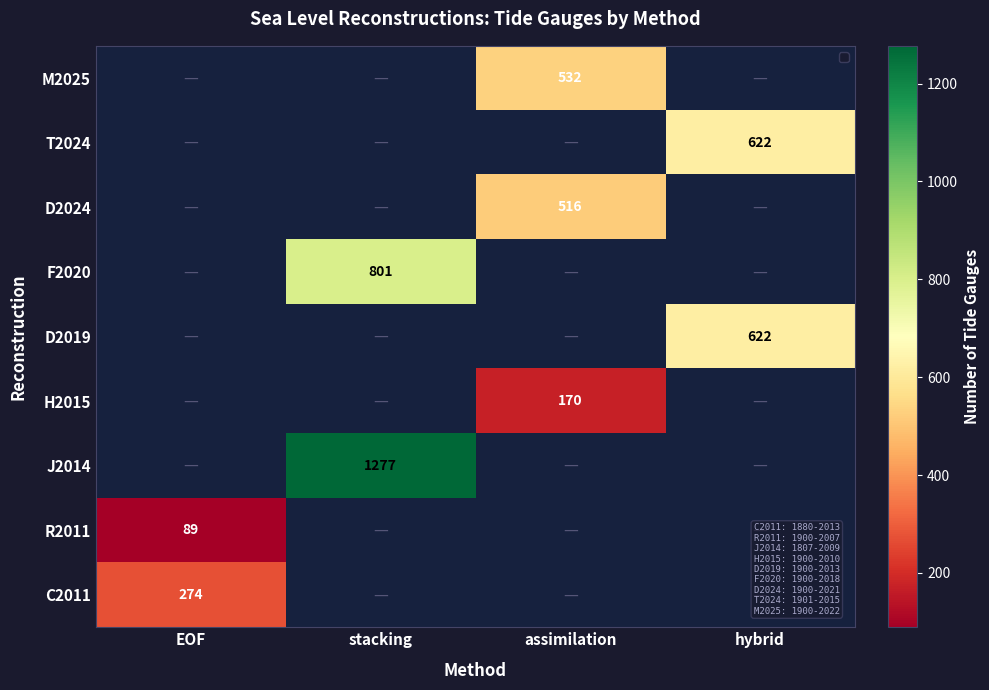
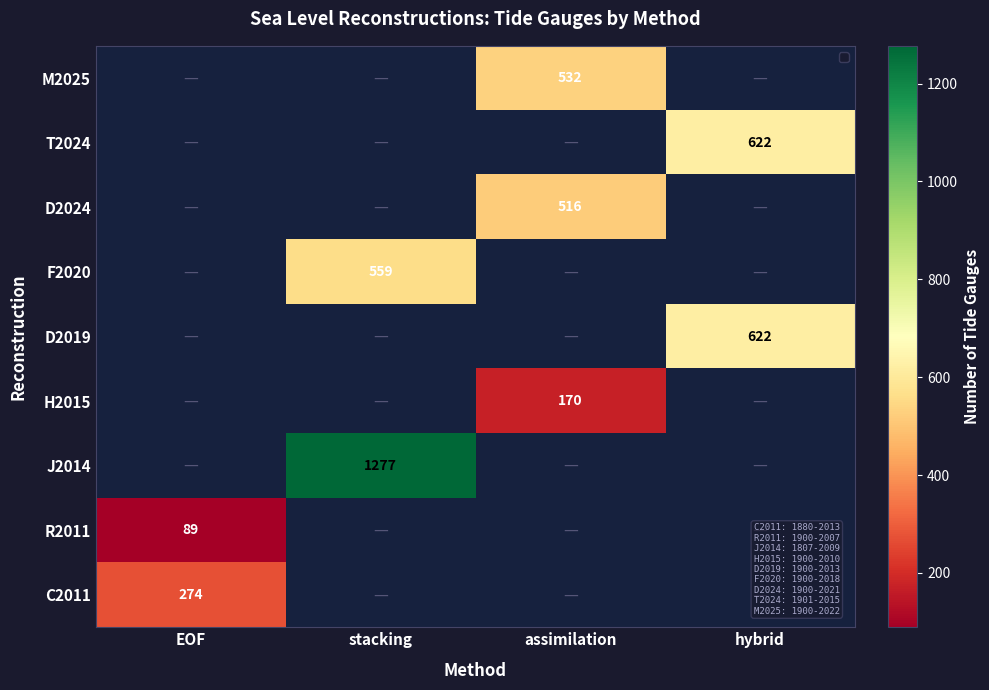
F2020, stacking: 801 -> 559
